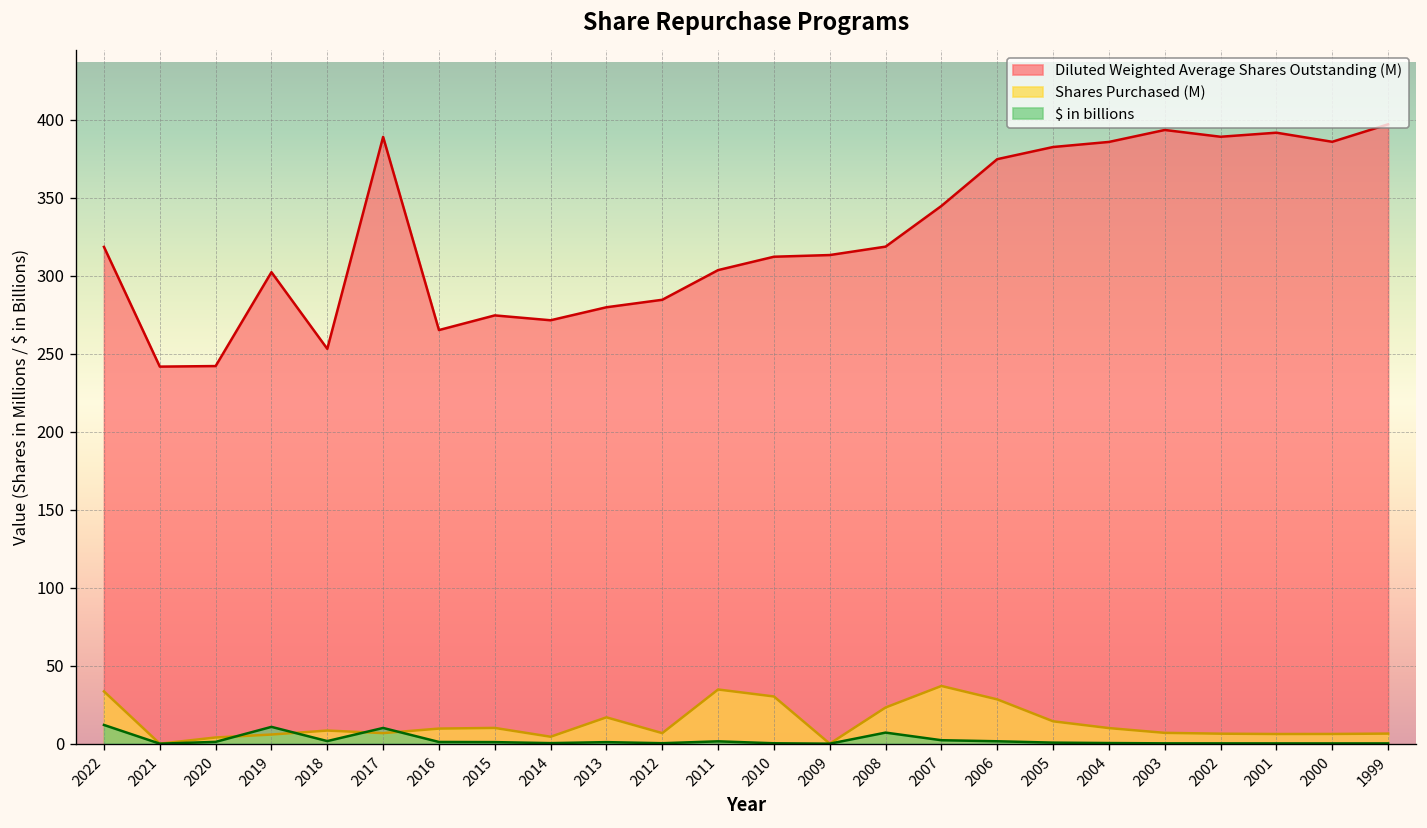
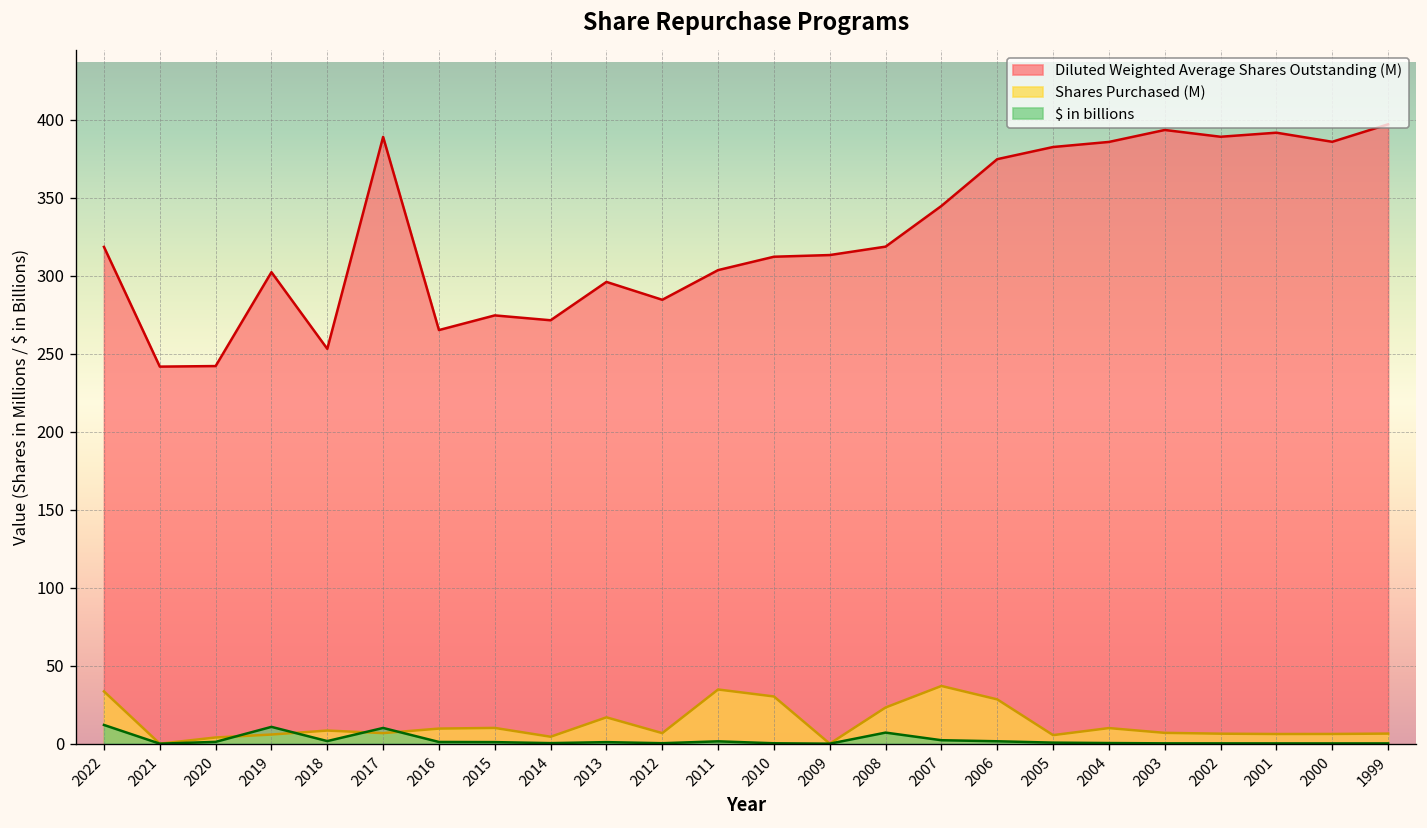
Diluted Weighted Average Shares Outstanding (M), 2013: 280 -> 296
Shares Purchased (M), 2005: 14 -> 5
